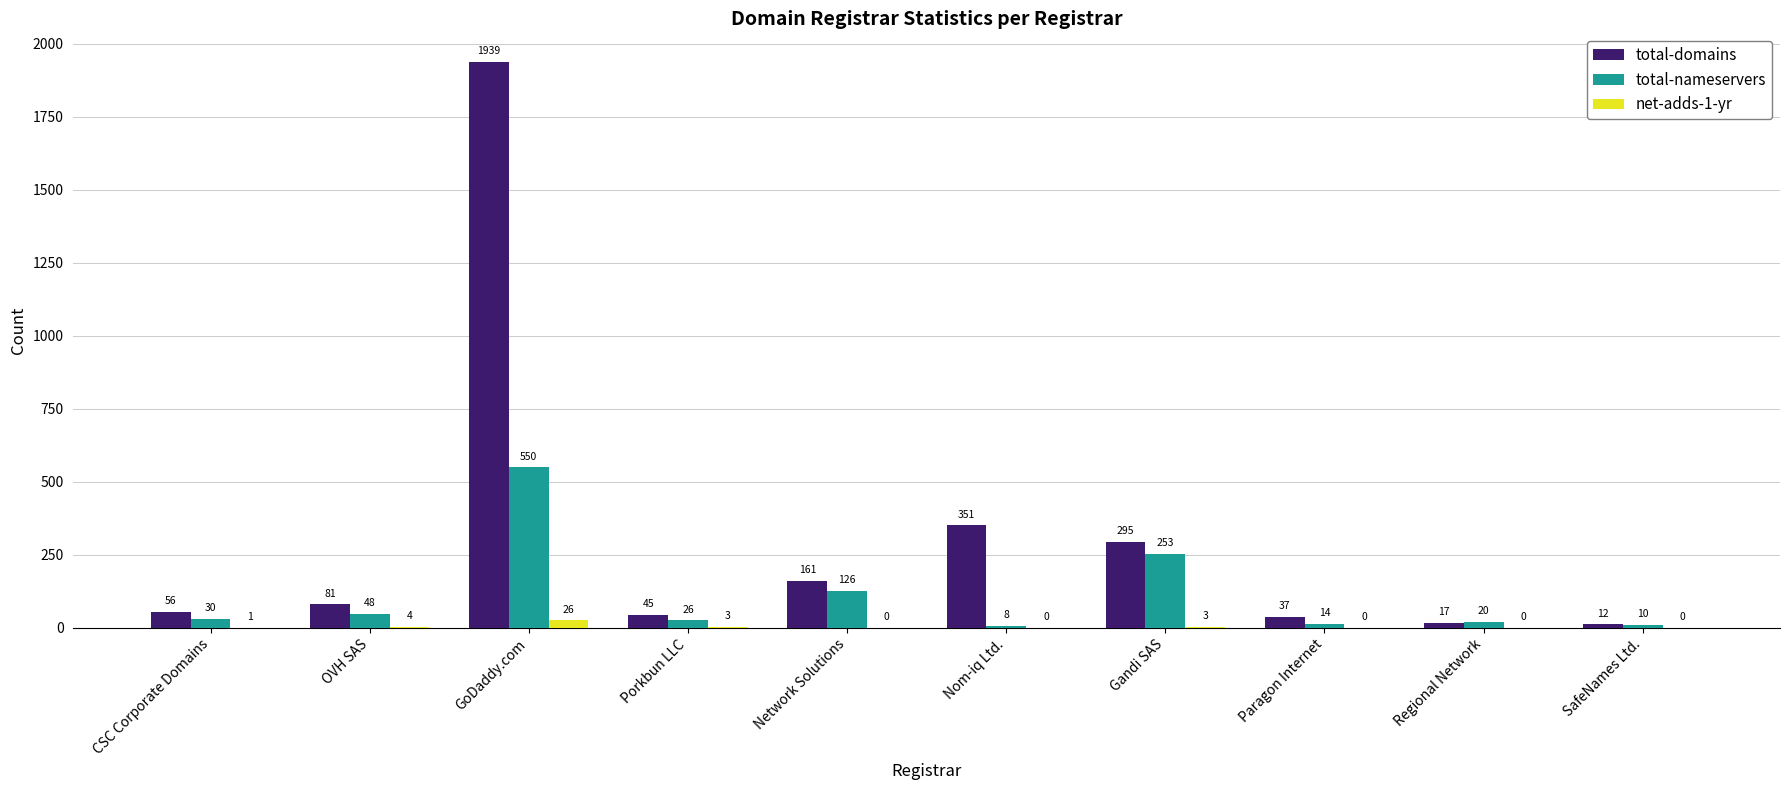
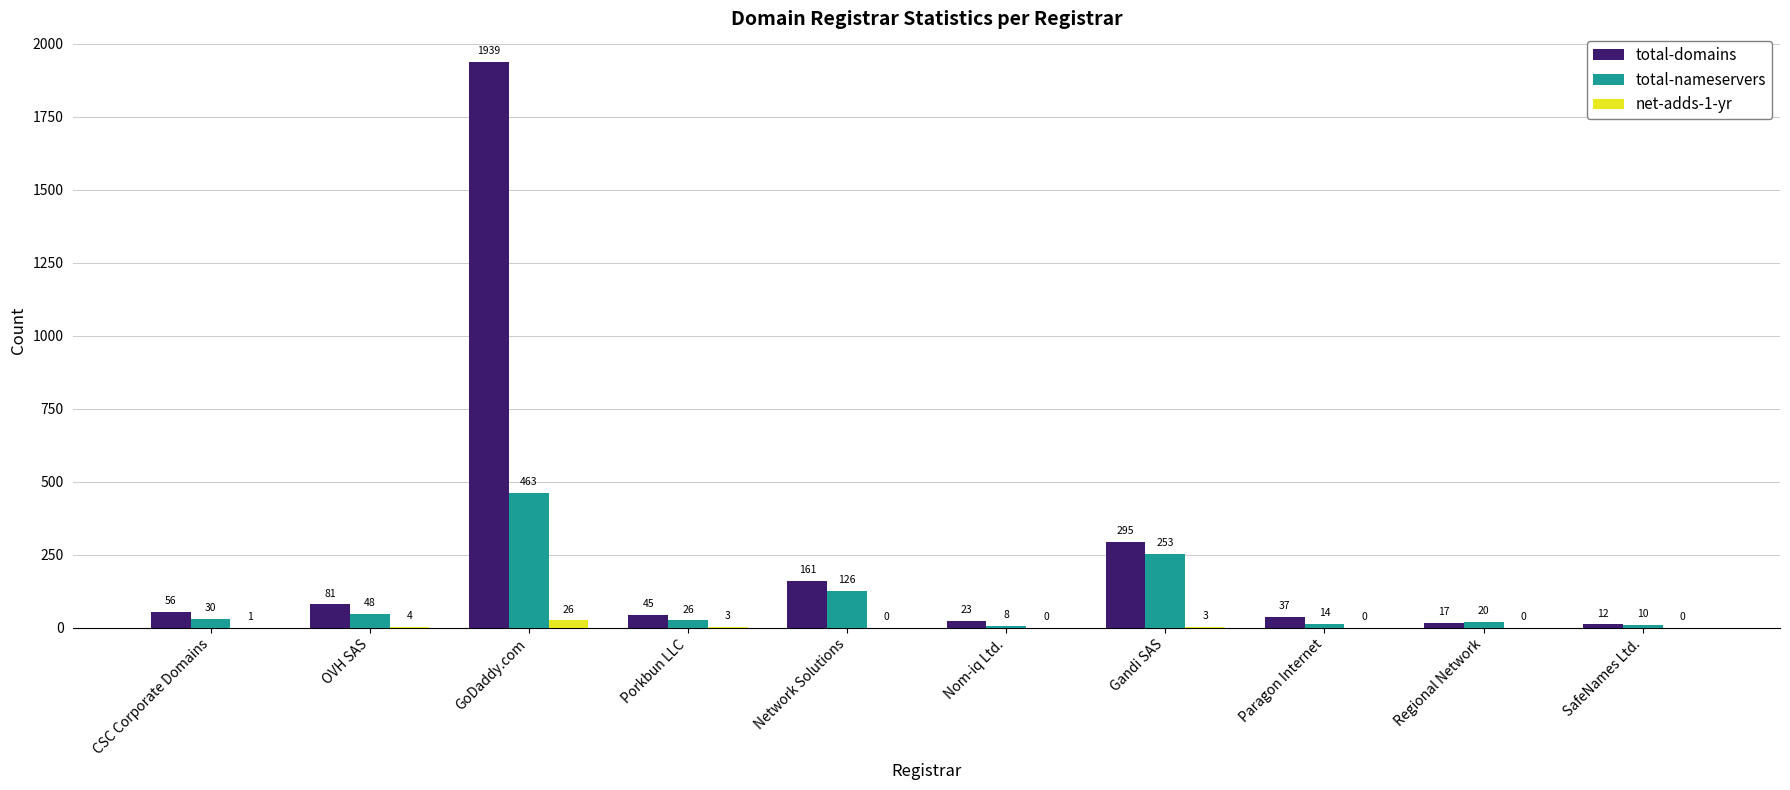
total-nameservers, GoDaddy.com: 550 -> 463
total-domains, Nom-iq Ltd.: 351 -> 23
